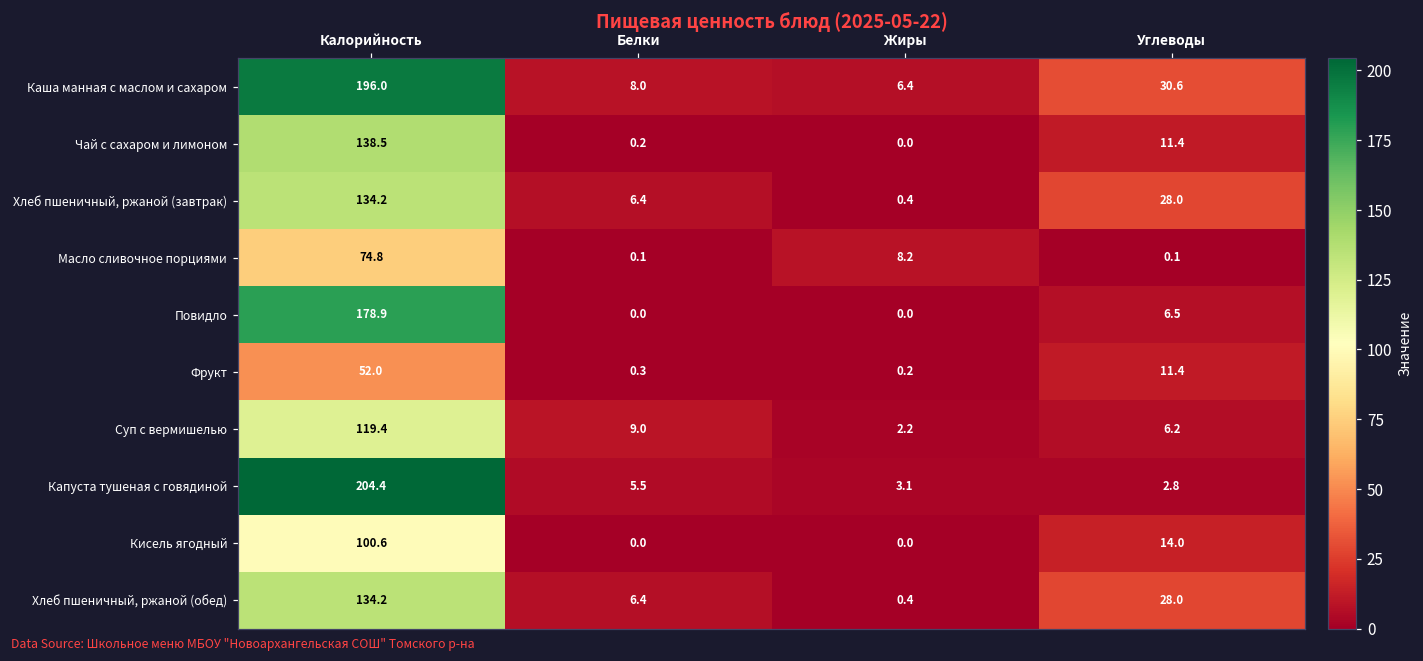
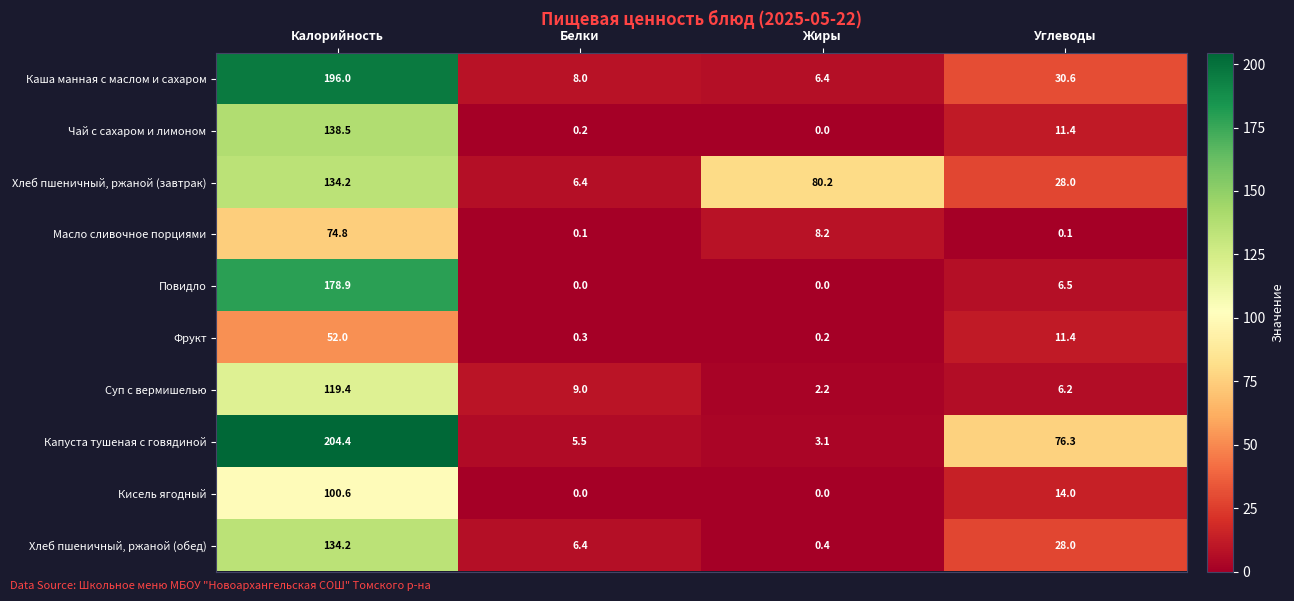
Хлеб пшеничный, ржаной (завтрак), Жиры: 0.4 -> 80.2
Капуста тушеная с говядиной, Углеводы: 2.8 -> 76.3
